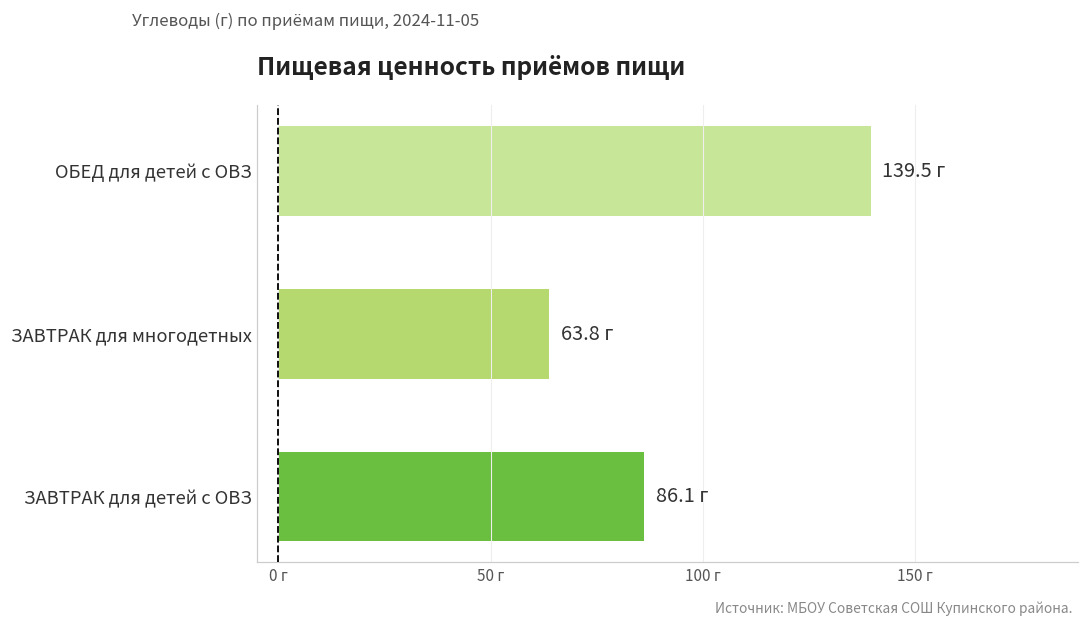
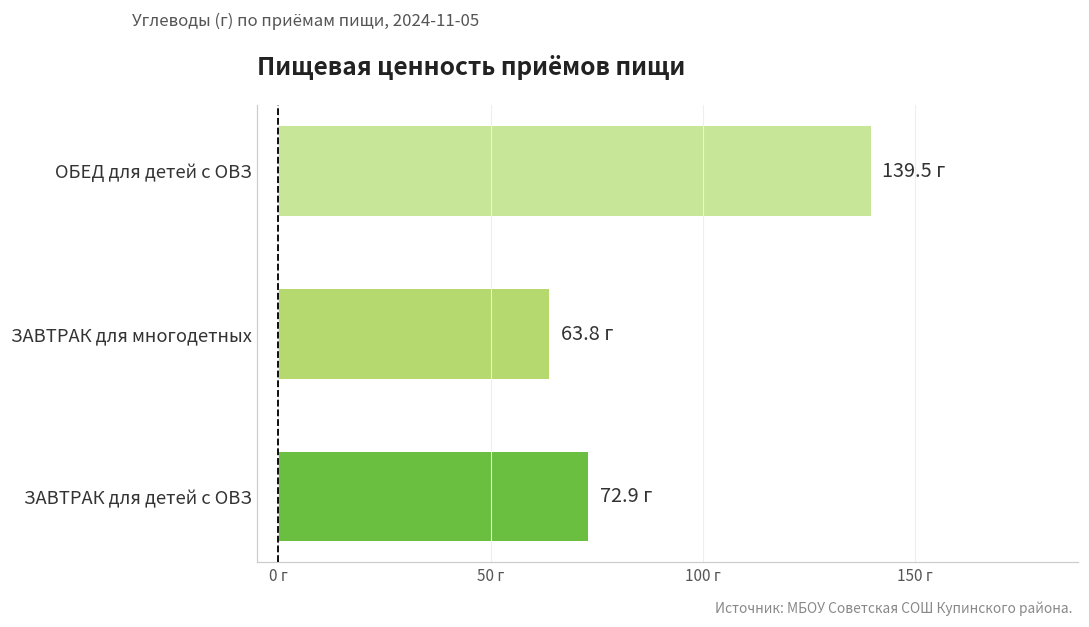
ЗАВТРАК для детей с ОВЗ: 86.1 -> 72.9
